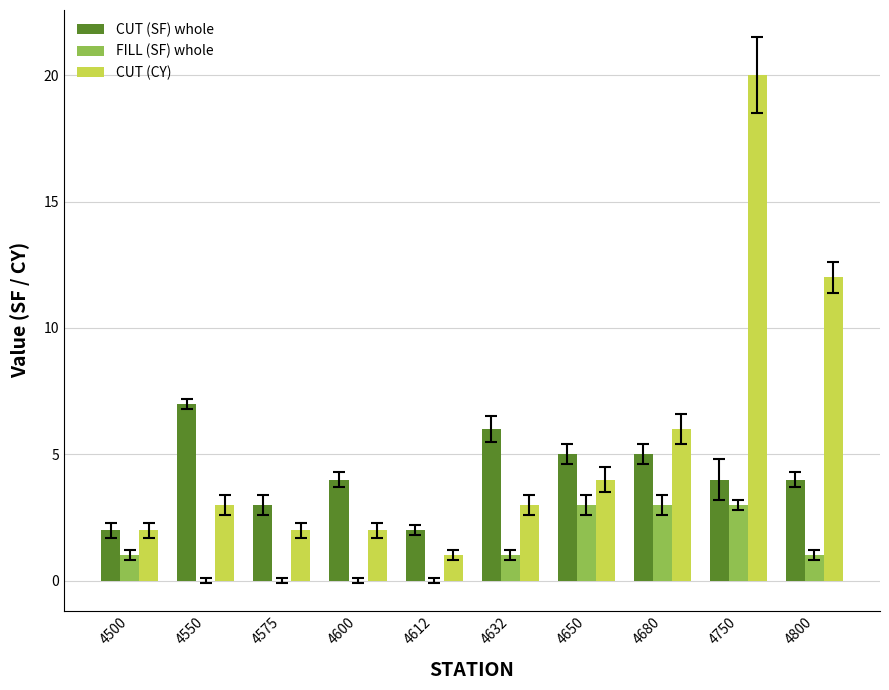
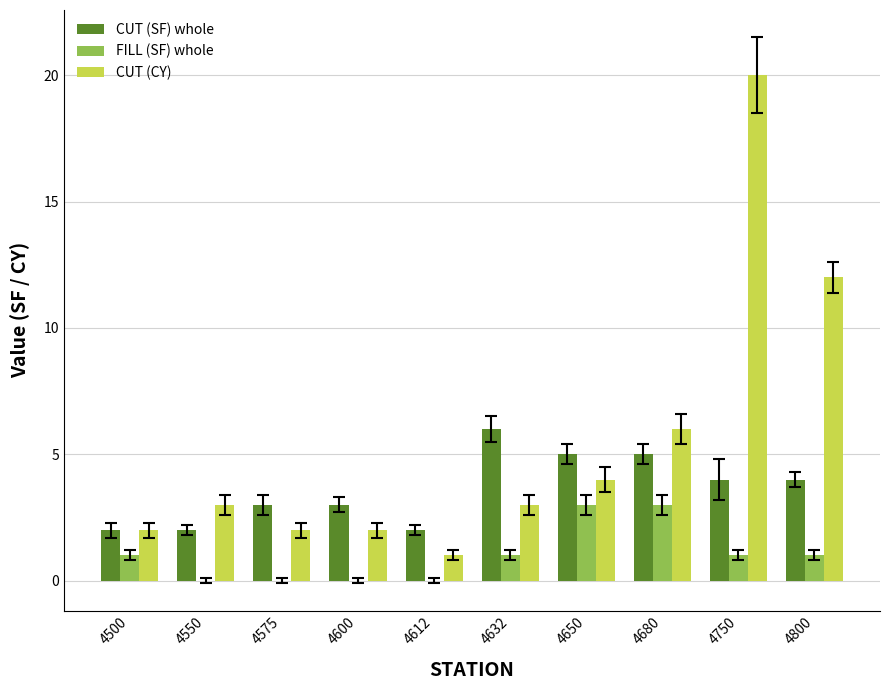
CUT (SF) whole, 4550: 7 -> 2
CUT (SF) whole, 4600: 4 -> 3
FILL (SF) whole, 4750: 3 -> 1
